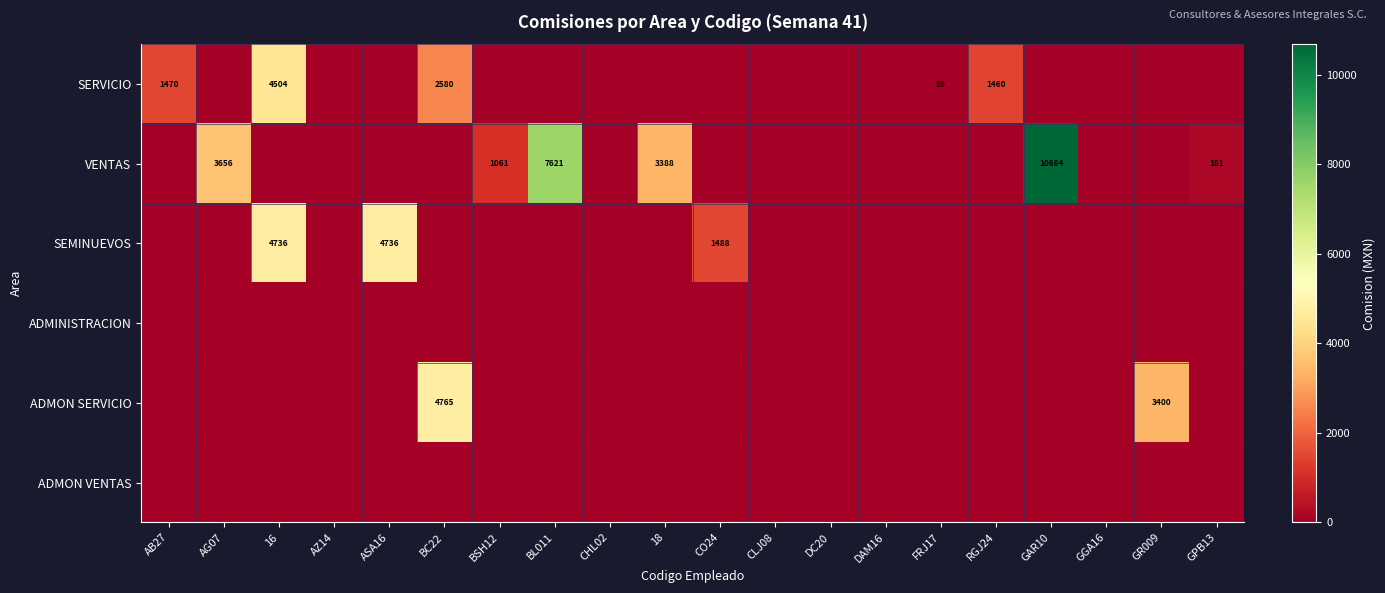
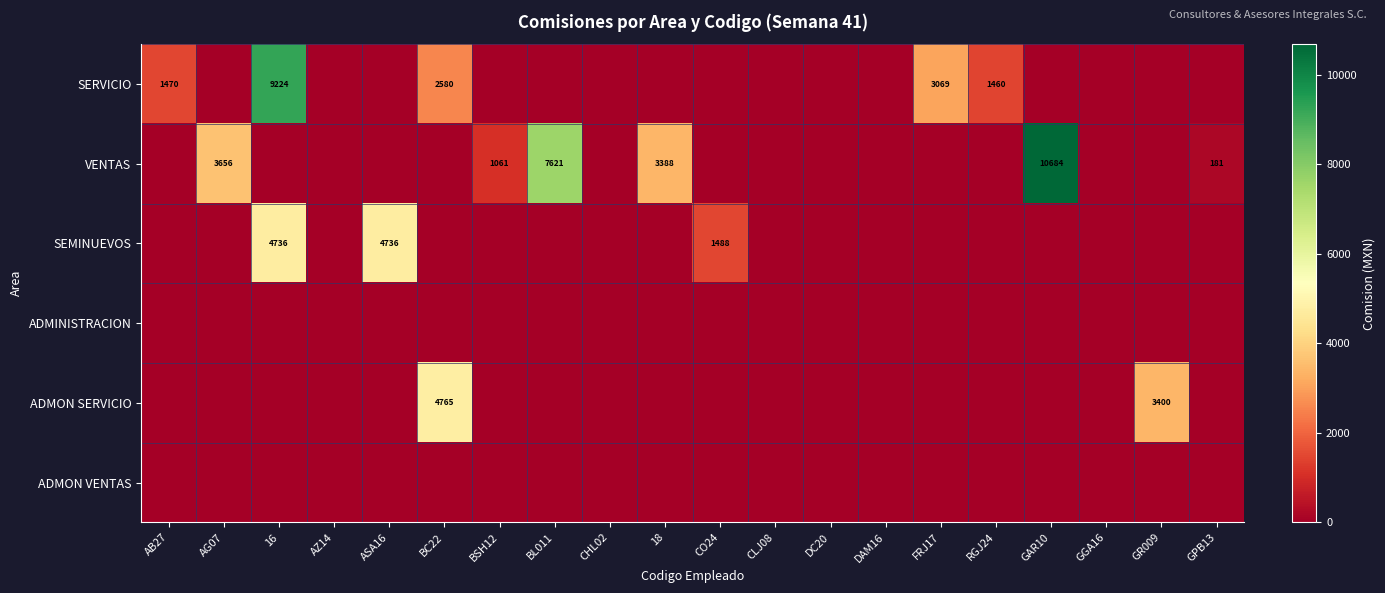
SERVICIO, 16: 4504 -> 9224
SERVICIO, FRJ17: 59 -> 3069
